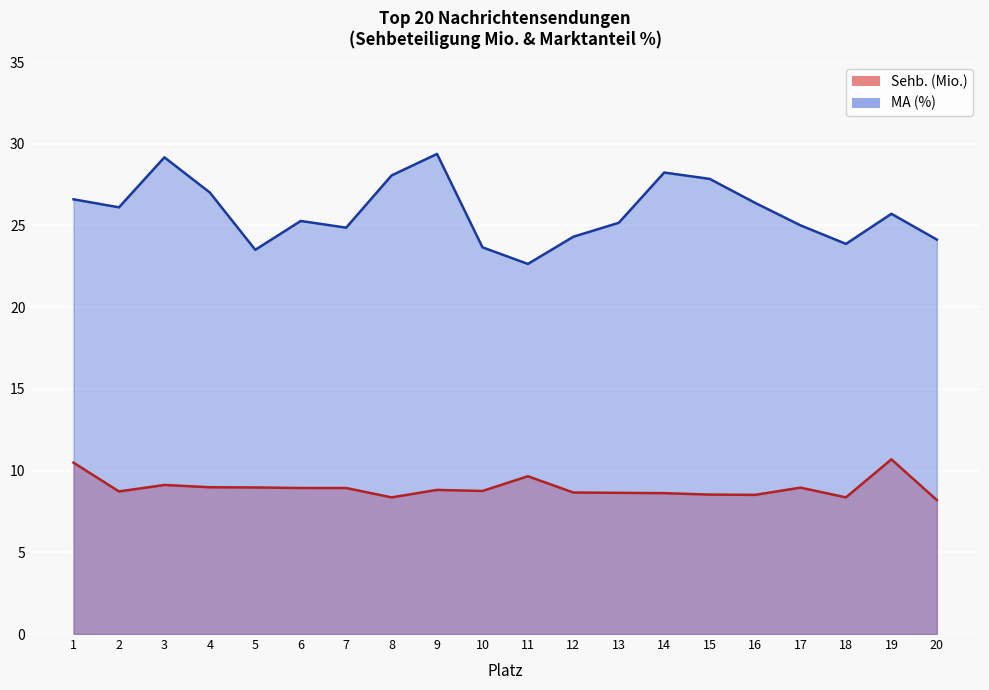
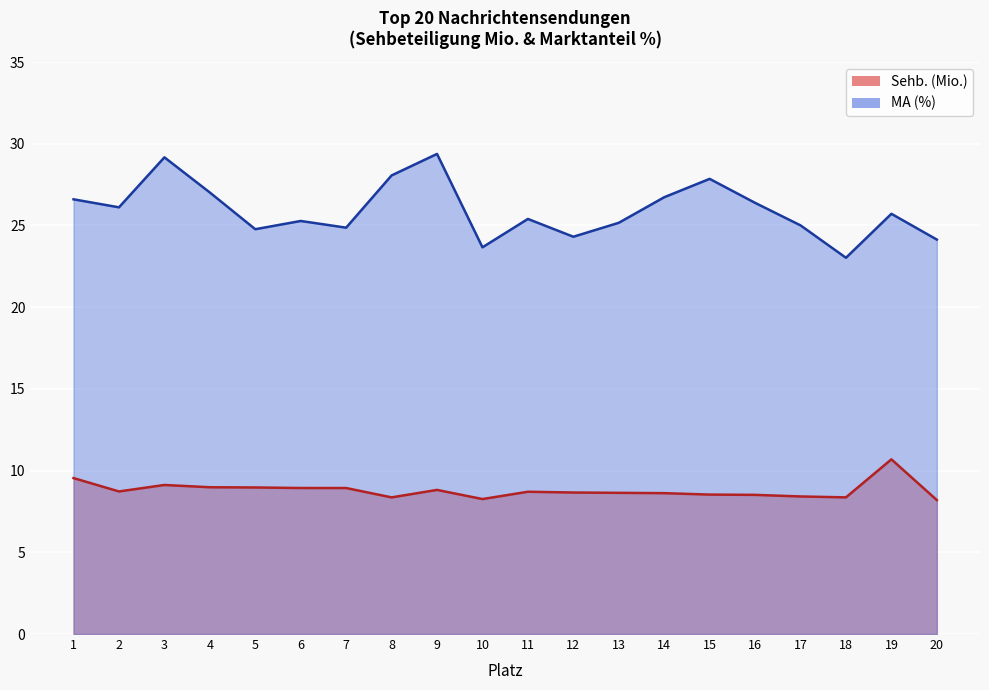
Sehb. (Mio.), 1: 10.5 -> 9.5
MA (%), 5: 23.5 -> 24.8
Sehb. (Mio.), 10: 8.8 -> 8.3
Sehb. (Mio.), 11: 9.7 -> 8.7
MA (%), 11: 22.6 -> 25.4
MA (%), 14: 28.2 -> 26.7
Sehb. (Mio.), 17: 9.0 -> 8.4
MA (%), 18: 23.9 -> 23.0
